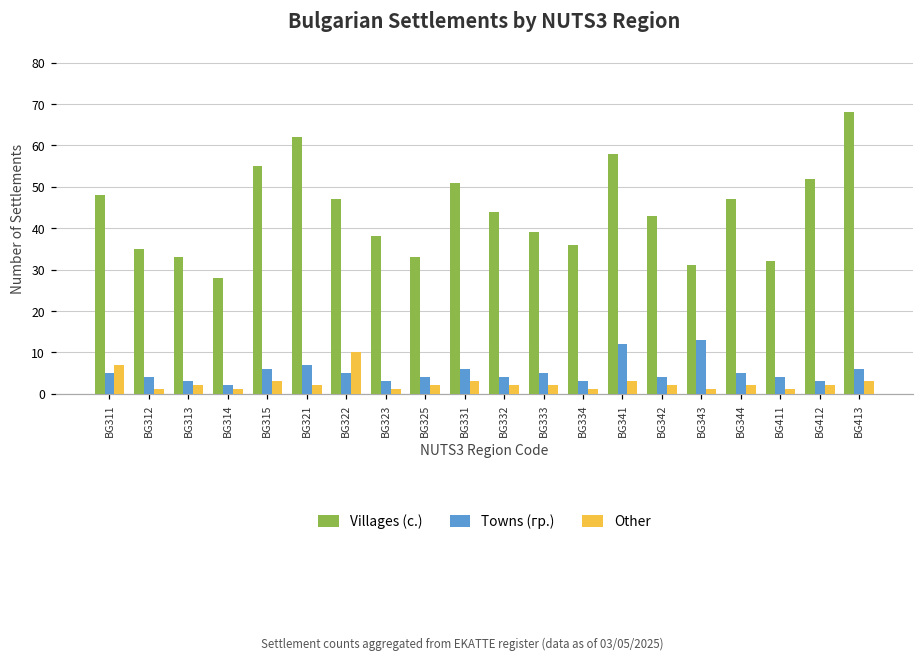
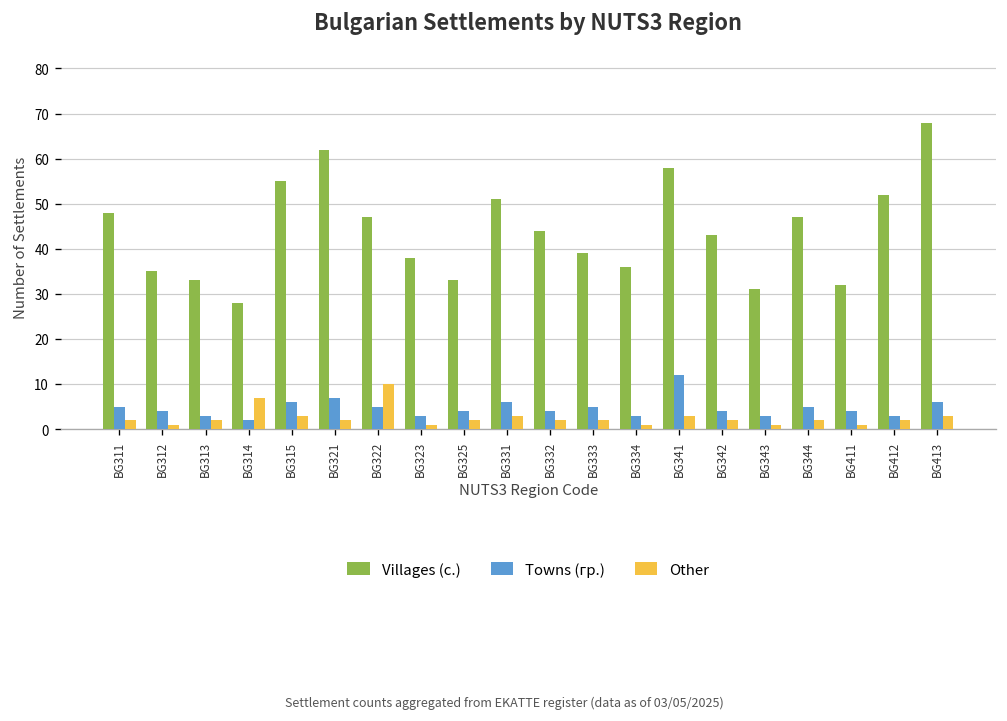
Other, BG311: 7 -> 2
Other, BG314: 1 -> 7
Towns (гр.), BG343: 13 -> 3
